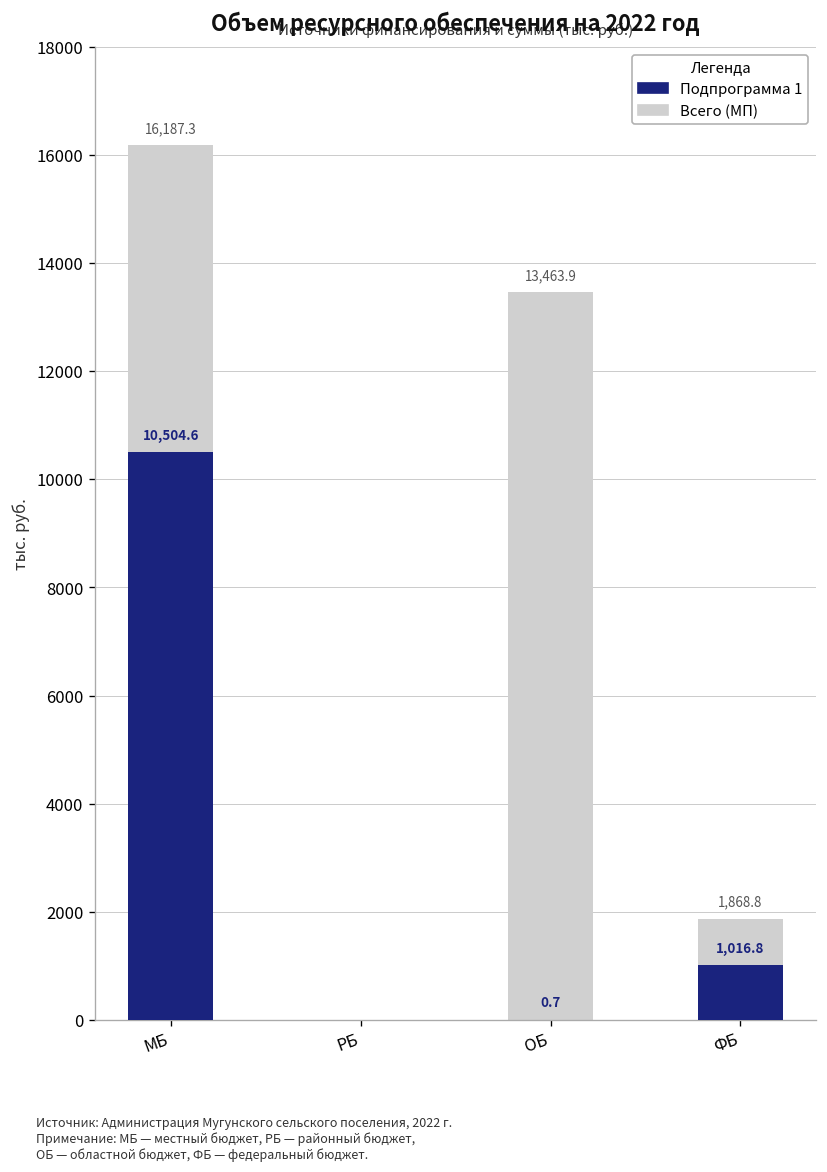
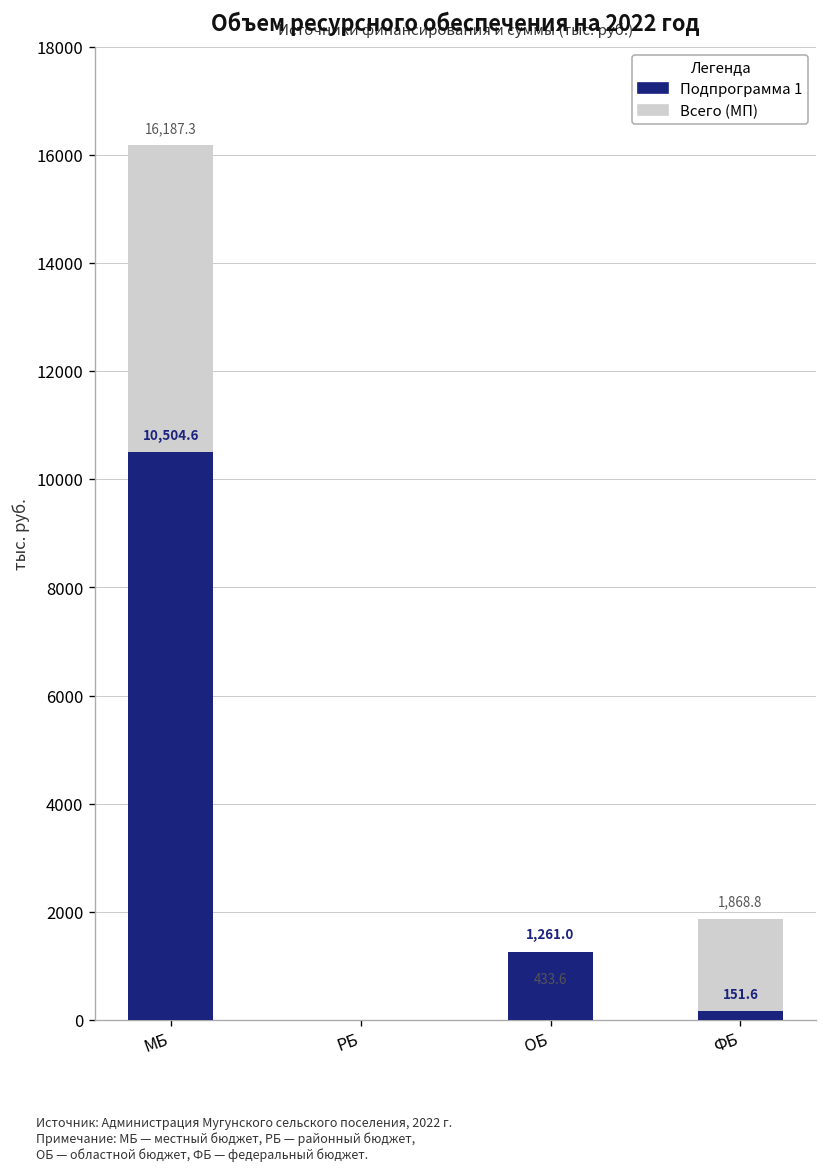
Всего (МП), ОБ: 13,463.9 -> 433.6
Подпрограмма 1, ОБ: 0.7 -> 1,261.0
Подпрограмма 1, ФБ: 1,016.8 -> 151.6
